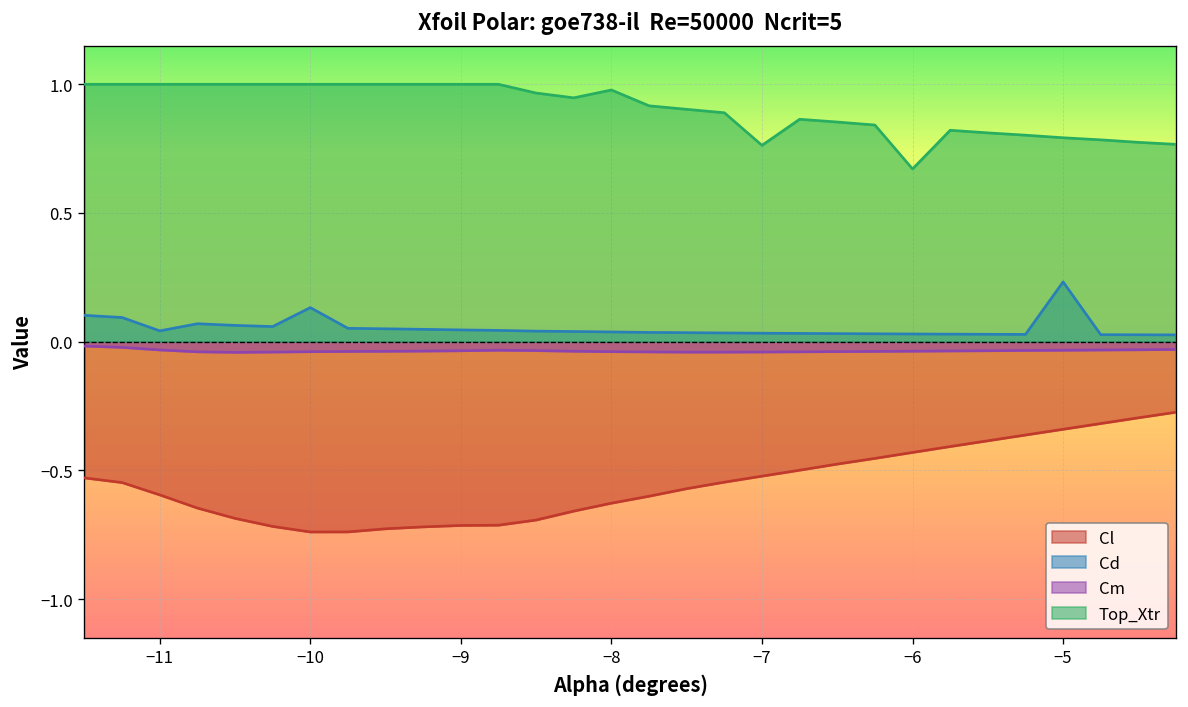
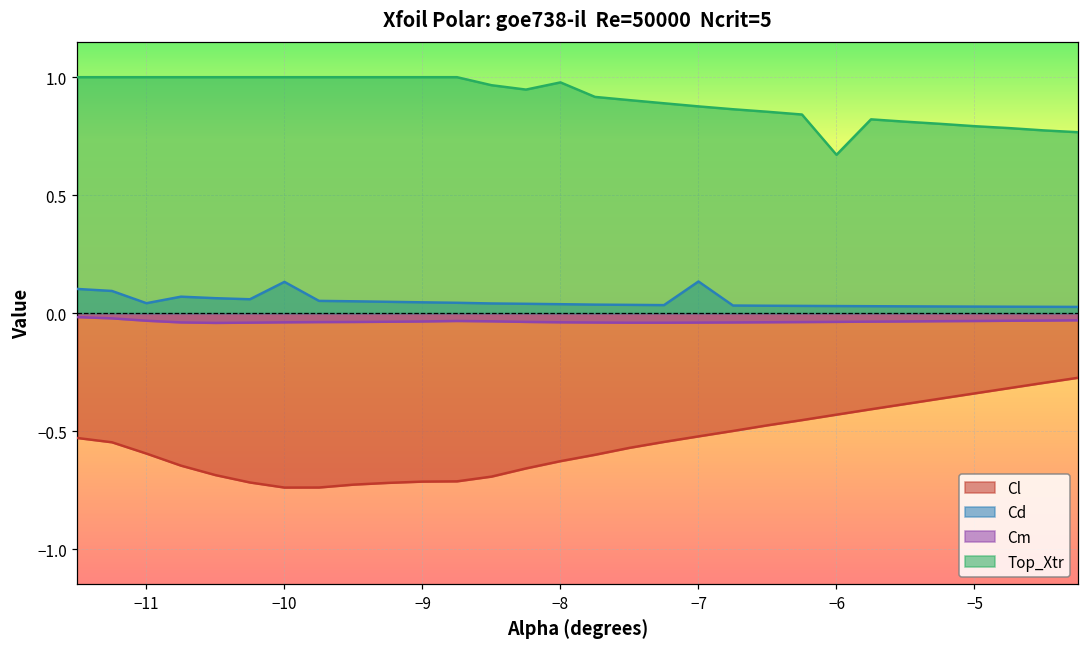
Cd, −7: 0.03 -> 0.13
Top_Xtr, −7: 0.76 -> 0.88
Cd, −5: 0.23 -> 0.03
